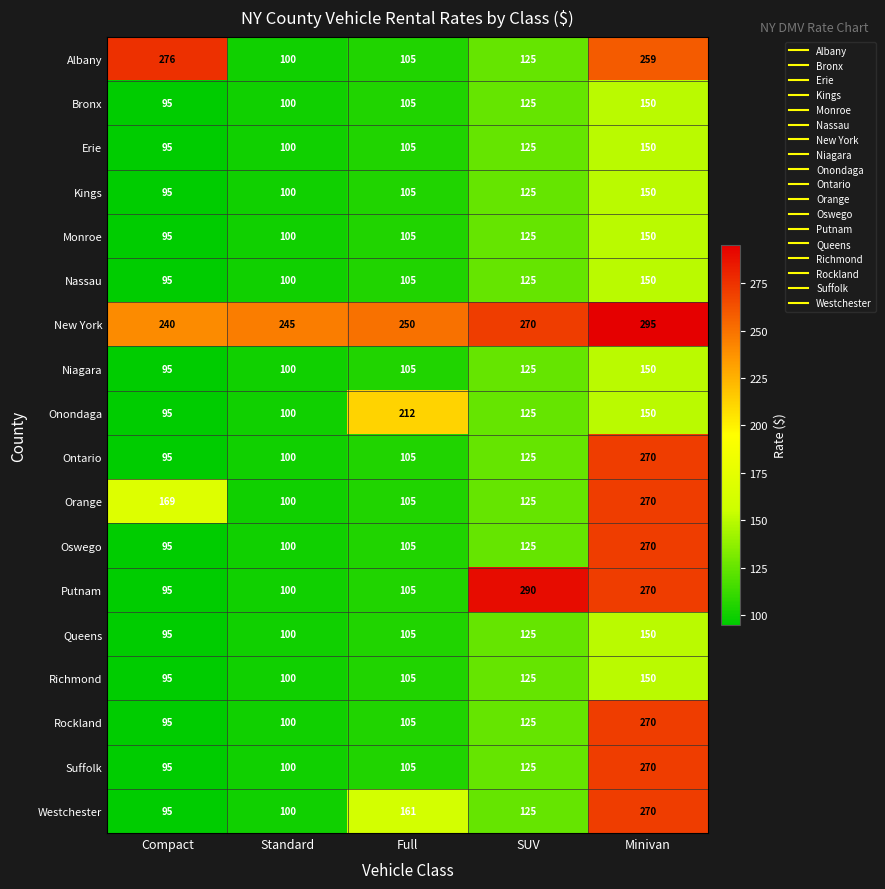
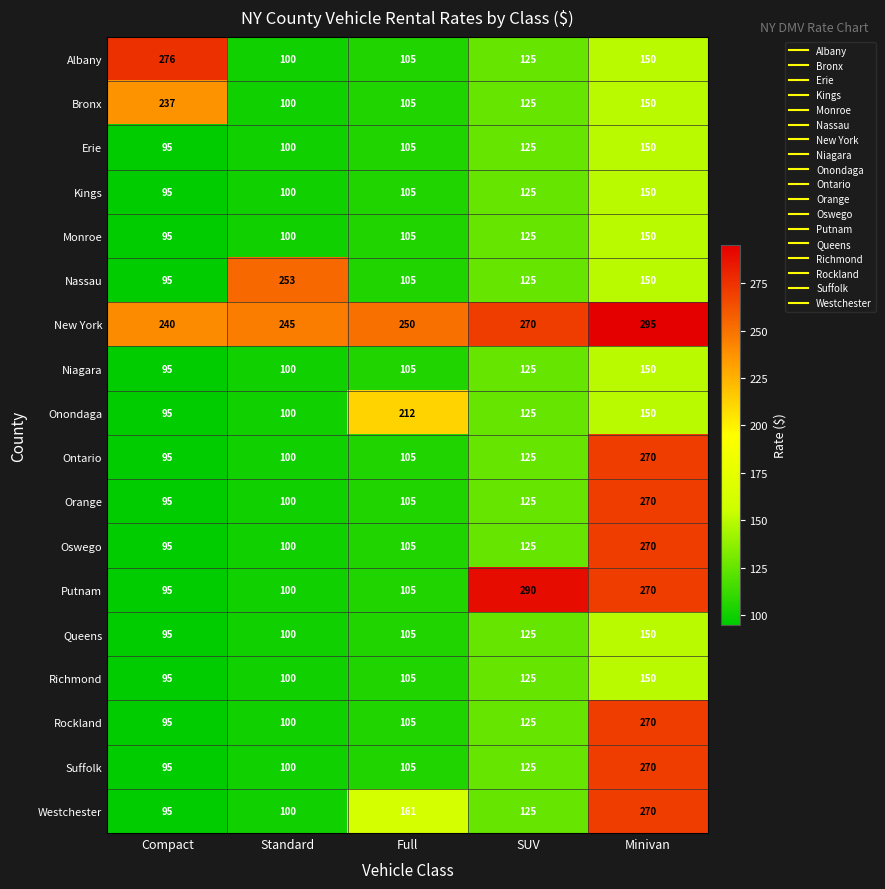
Albany, Minivan: 259 -> 150
Bronx, Compact: 95 -> 237
Nassau, Standard: 100 -> 253
Orange, Compact: 169 -> 95
